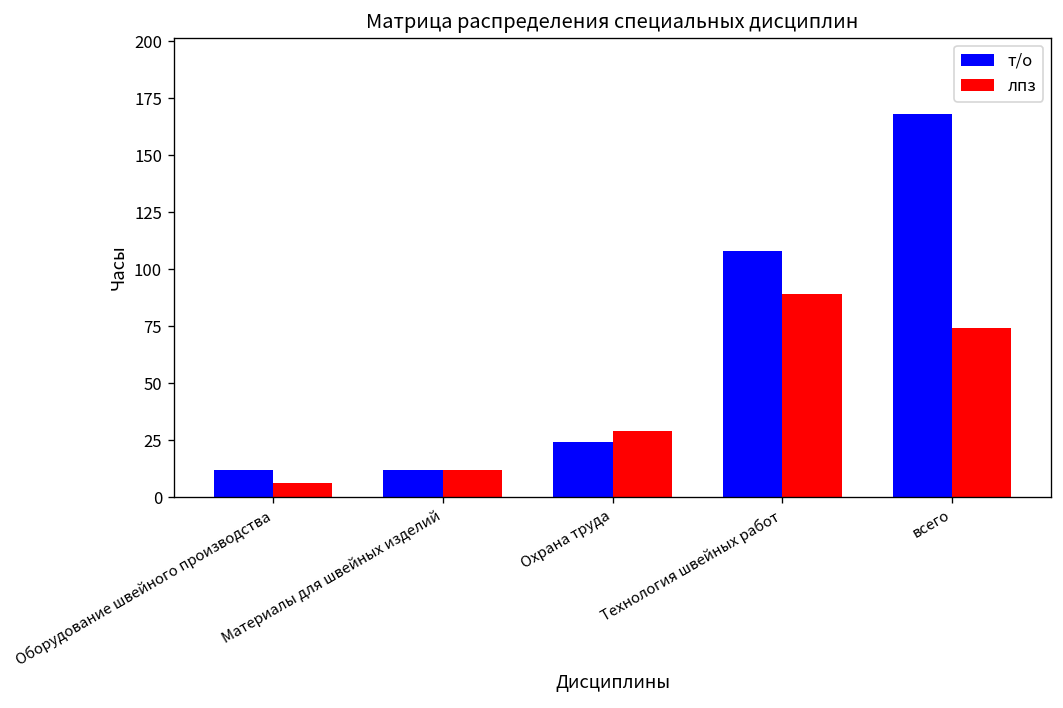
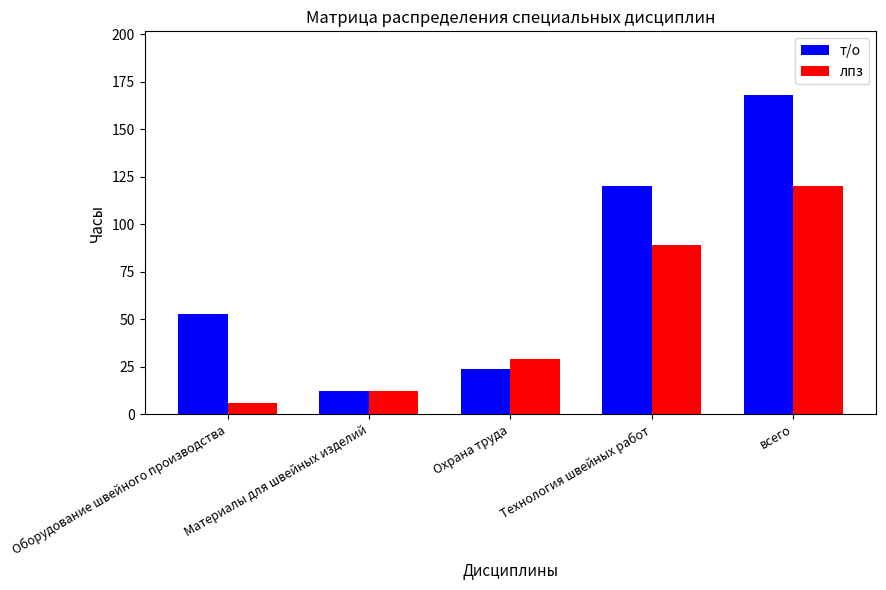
т/о, Оборудование швейного производства: 12 -> 53
т/о, Технология швейных работ: 108 -> 120
лпз, всего: 74 -> 120
